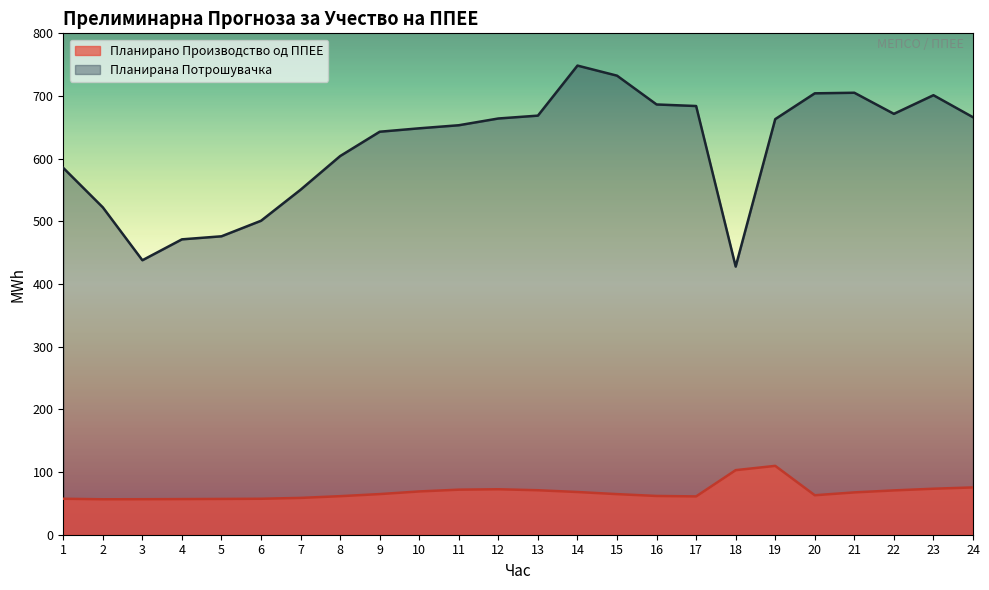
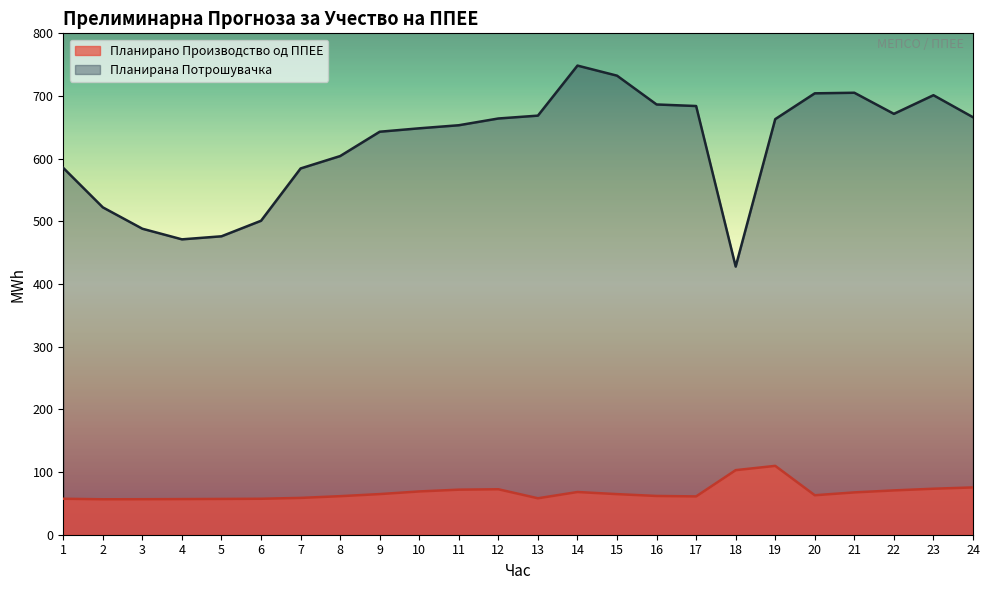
Планирана Потрошувачка, 3: 440 -> 490
Планирана Потрошувачка, 7: 550 -> 580
Планирано Производство од ППЕЕ, 13: 70 -> 60
